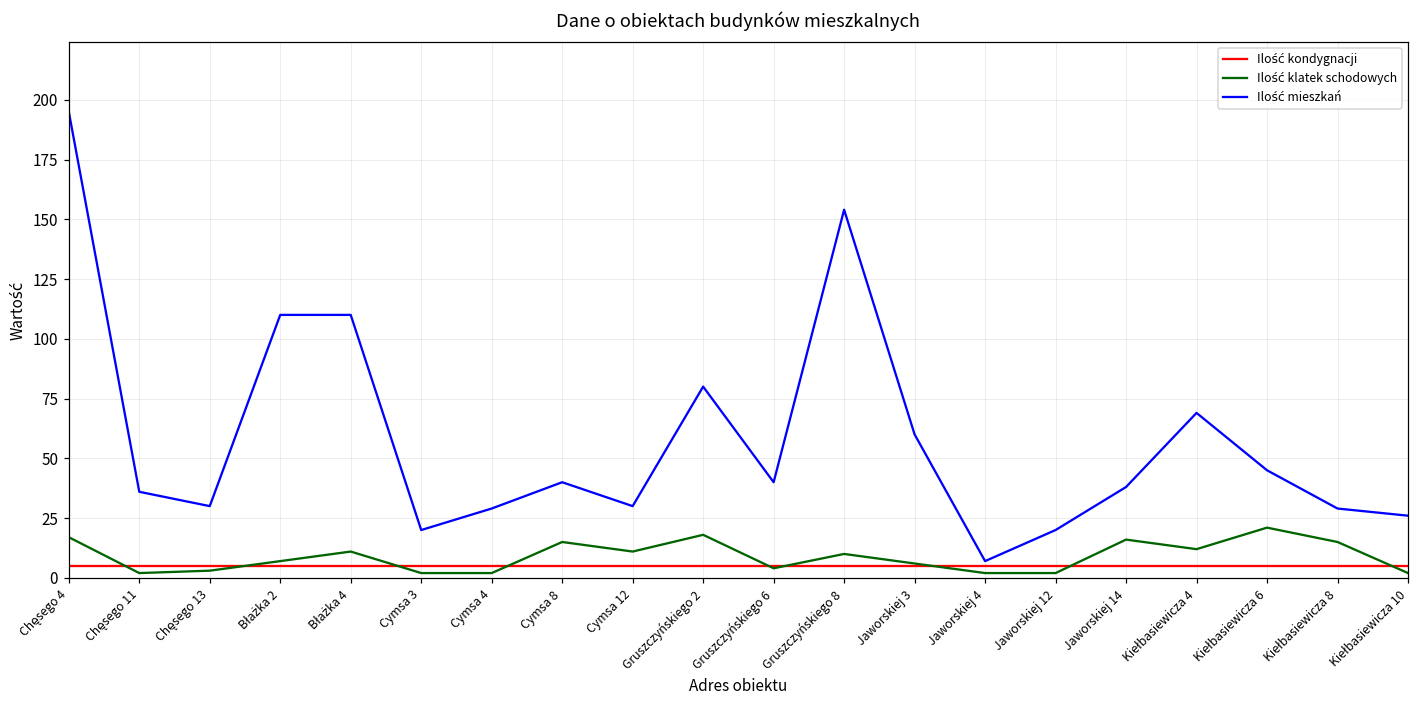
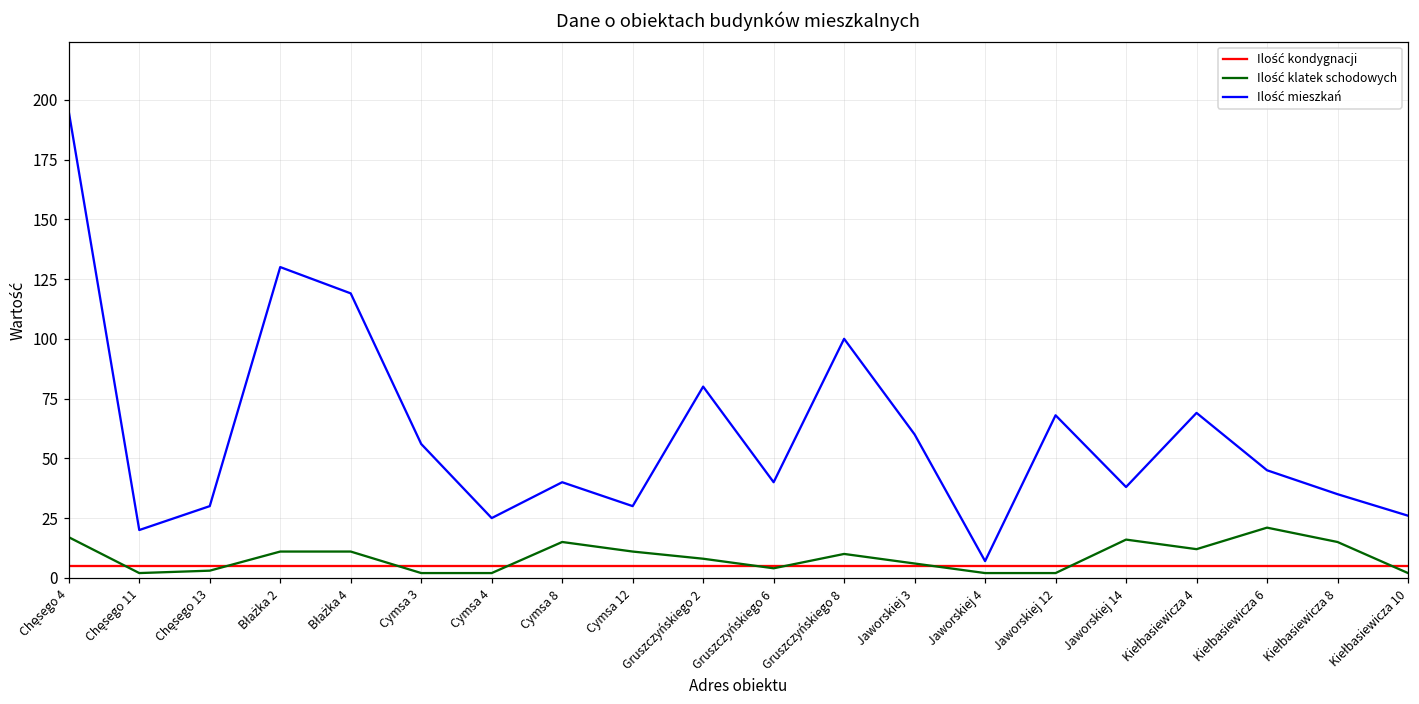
Ilość mieszkań, Chęsego 11: 36 -> 20
Ilość klatek schodowych, Błażka 2: 7 -> 11
Ilość mieszkań, Błażka 2: 110 -> 130
Ilość mieszkań, Błażka 4: 110 -> 119
Ilość mieszkań, Cymsa 3: 20 -> 56
Ilość mieszkań, Cymsa 4: 29 -> 25
Ilość klatek schodowych, Gruszczyńskiego 2: 18 -> 8
Ilość mieszkań, Gruszczyńskiego 8: 154 -> 100
Ilość mieszkań, Jaworskiej 12: 20 -> 68
Ilość mieszkań, Kiełbasiewicza 8: 29 -> 35
